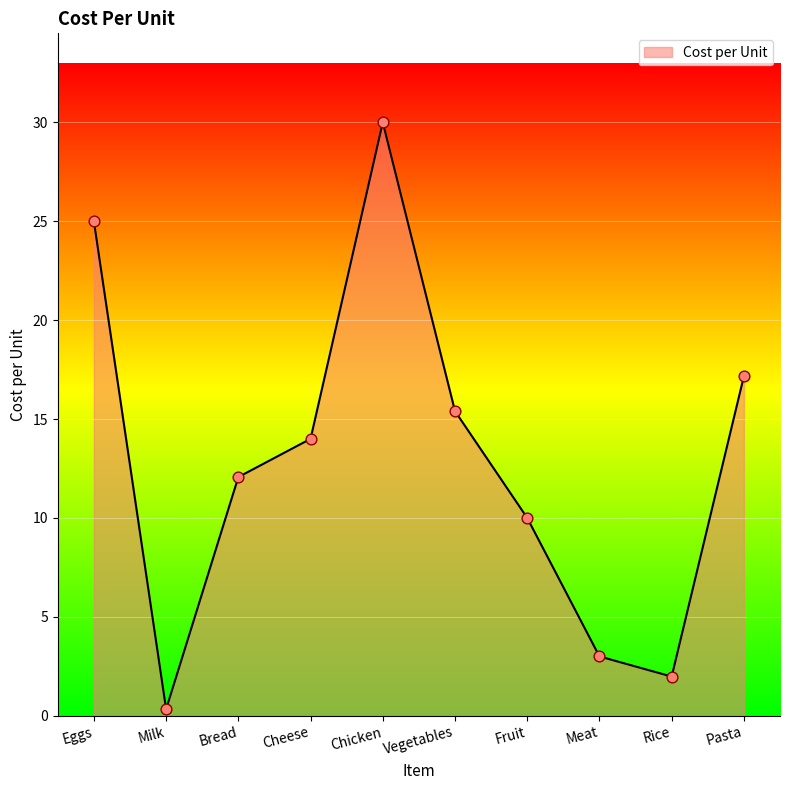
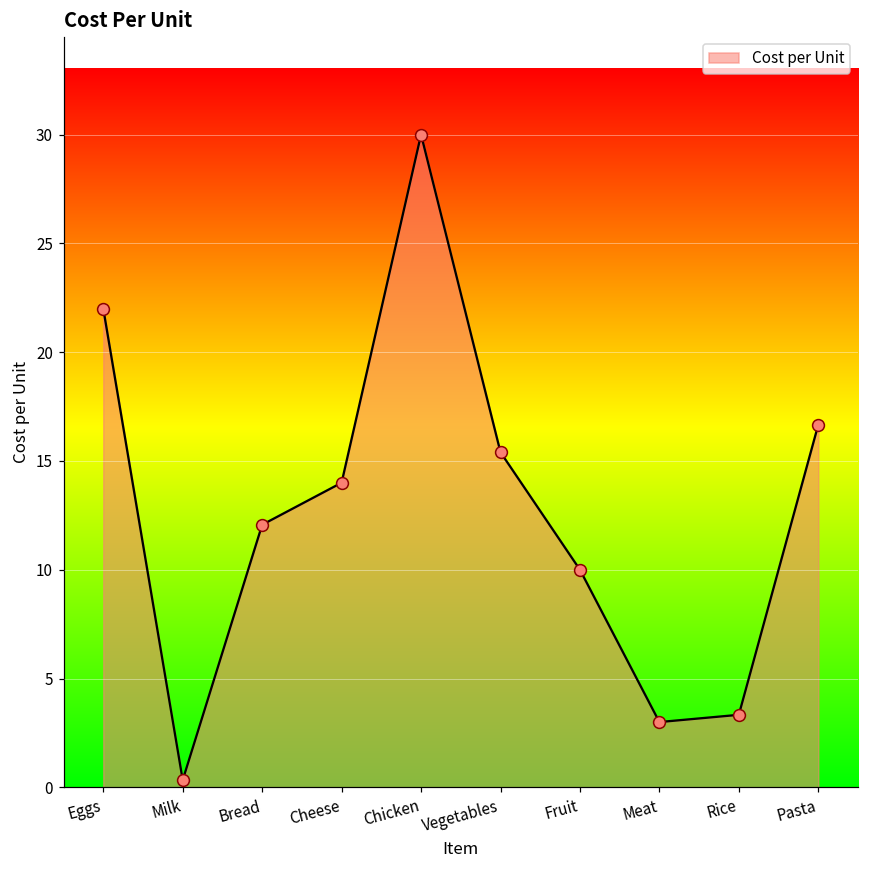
Eggs: 25 -> 22
Rice: 2.0 -> 3.3
Pasta: 17.2 -> 16.7
